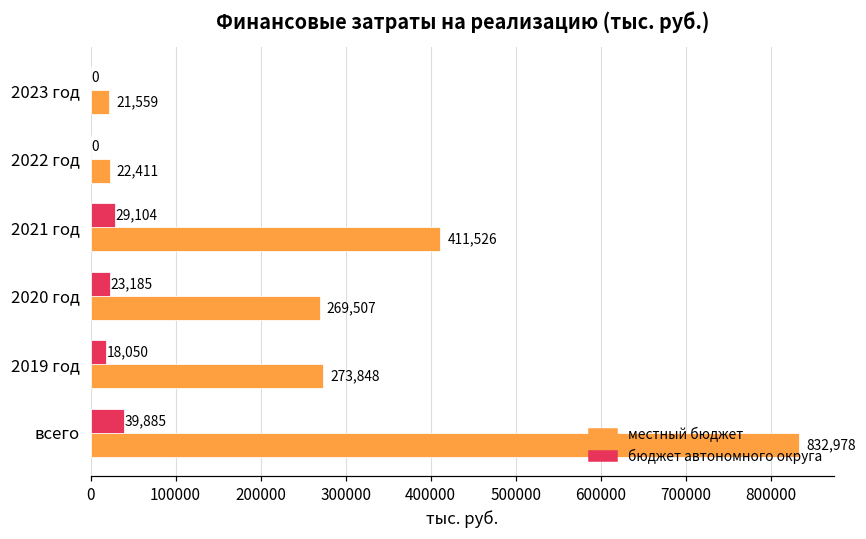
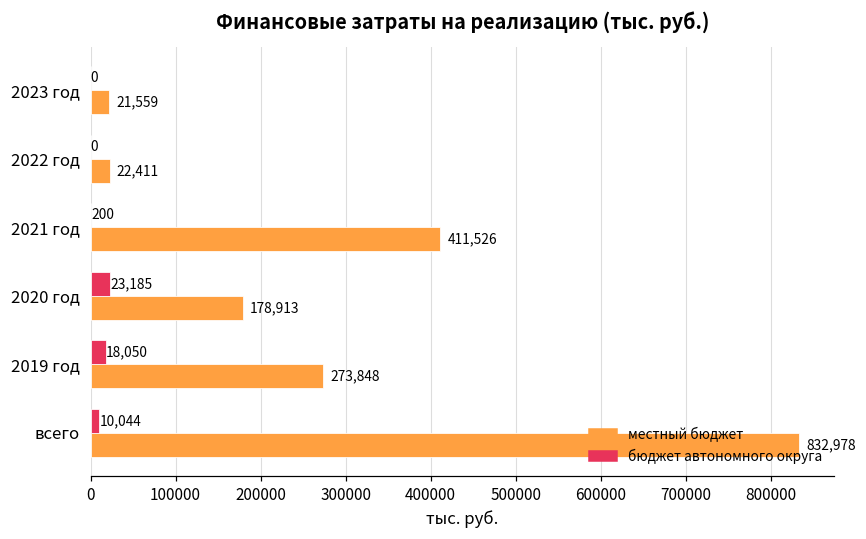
бюджет автономного округа, 2021 год: 29,104 -> 200
местный бюджет, 2020 год: 269,507 -> 178,913
бюджет автономного округа, всего: 39,885 -> 10,044
